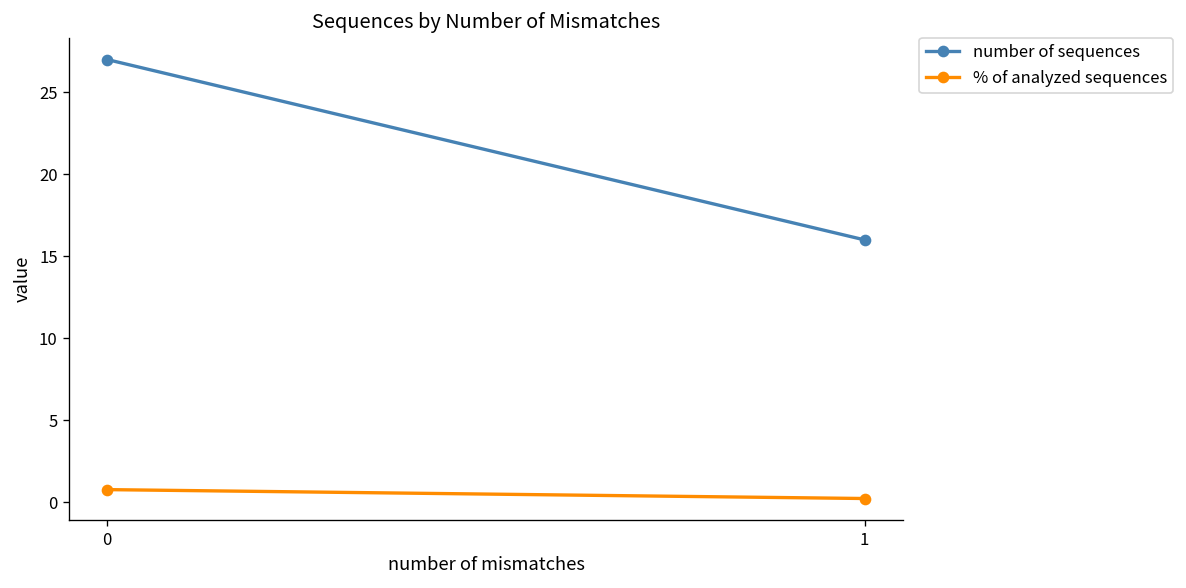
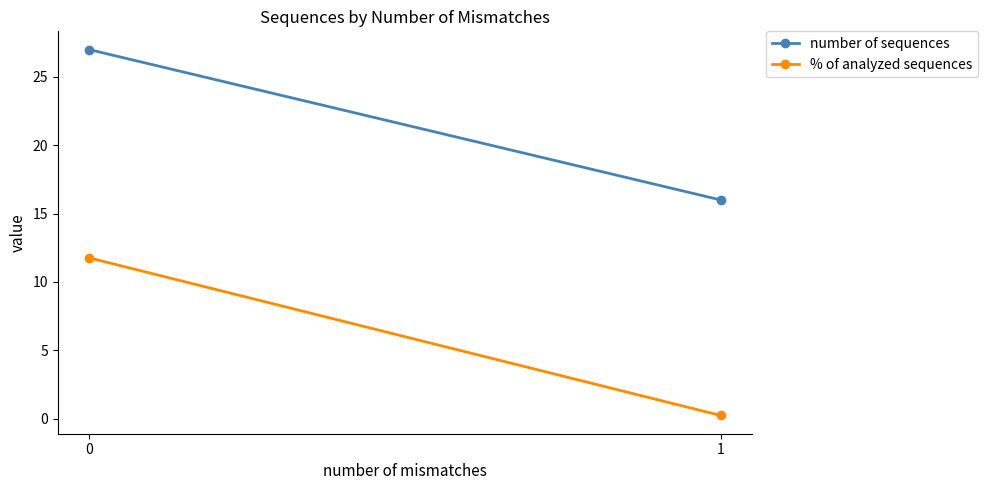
% of analyzed sequences, 0: 0.8 -> 11.8
